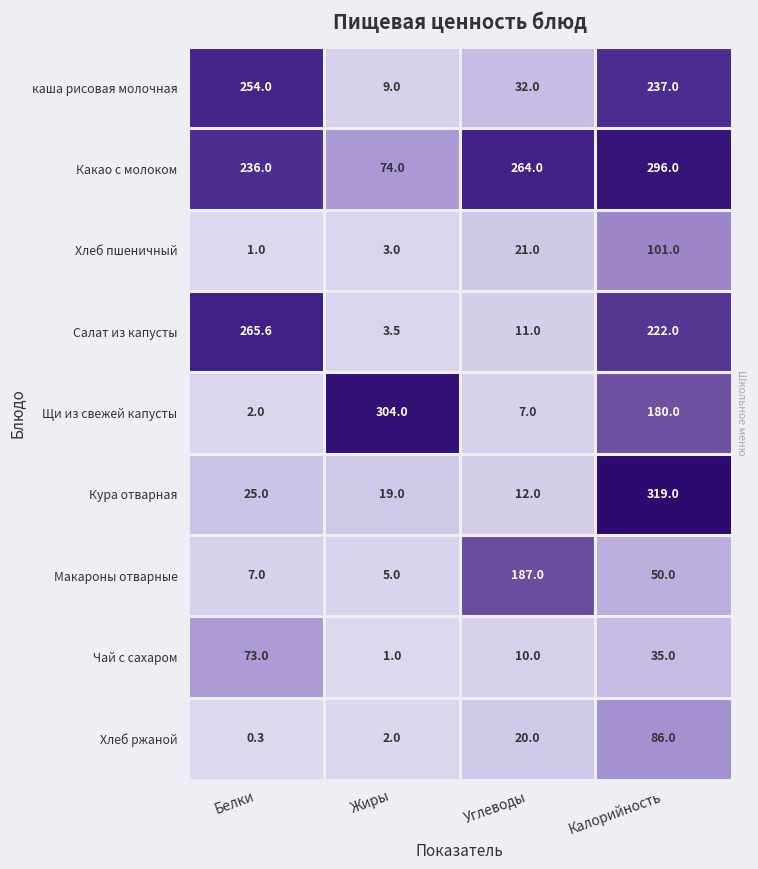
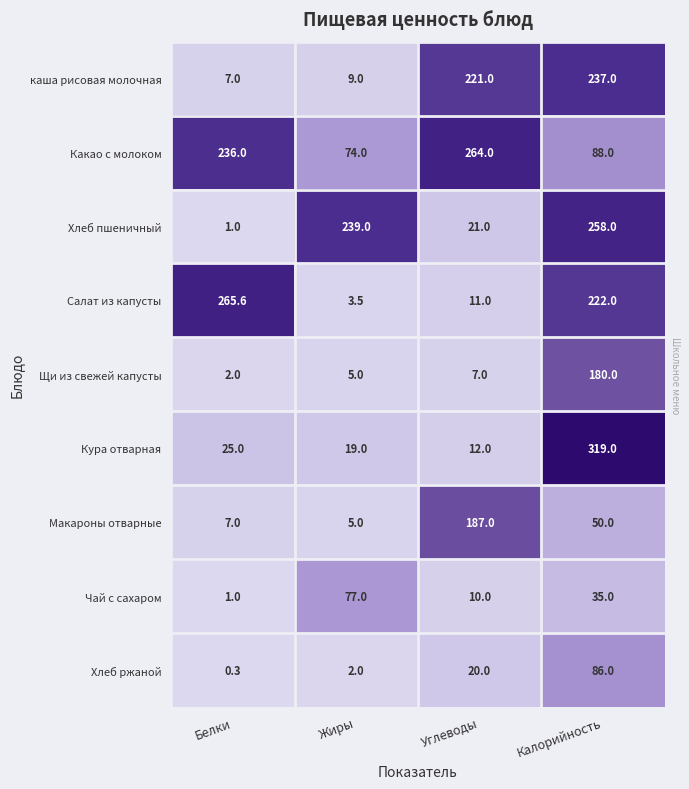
каша рисовая молочная, Белки: 254.0 -> 7.0
каша рисовая молочная, Углеводы: 32.0 -> 221.0
Какао с молоком, Калорийность: 296.0 -> 88.0
Хлеб пшеничный, Жиры: 3.0 -> 239.0
Хлеб пшеничный, Калорийность: 101.0 -> 258.0
Щи из свежей капусты, Жиры: 304.0 -> 5.0
Чай с сахаром, Белки: 73.0 -> 1.0
Чай с сахаром, Жиры: 1.0 -> 77.0
